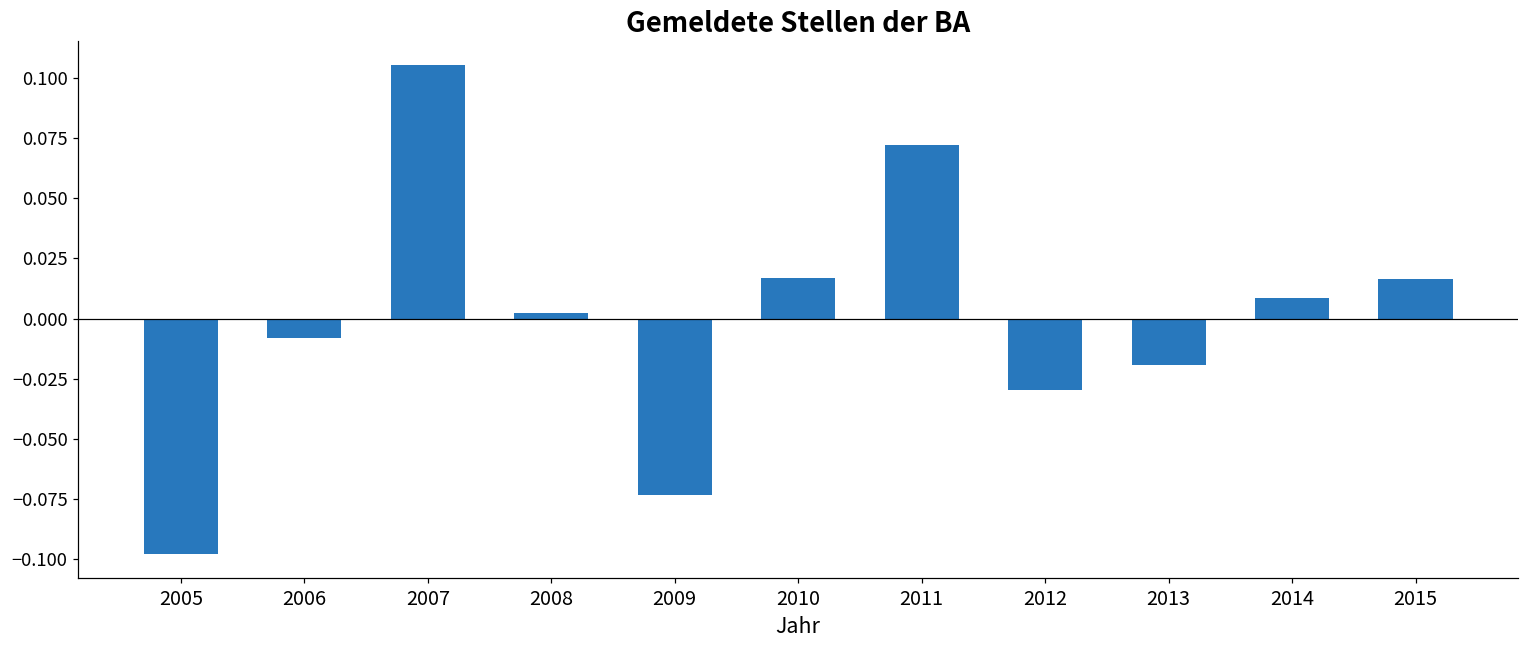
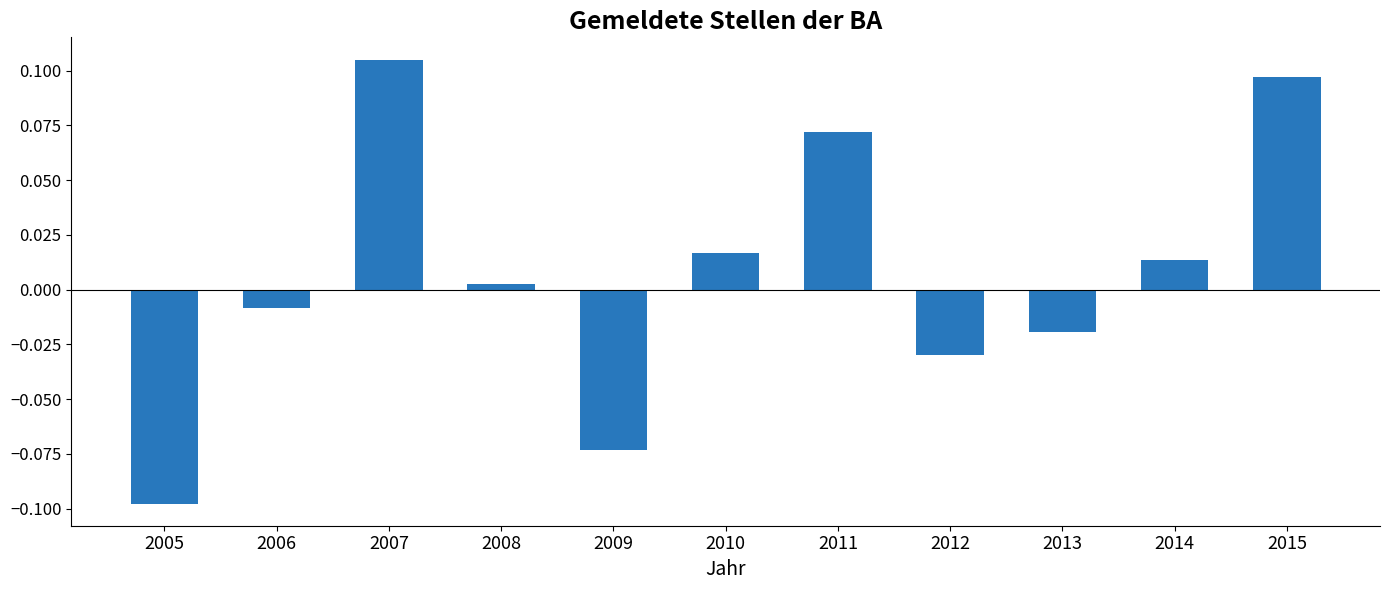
2014: 0.009 -> 0.014
2015: 0.016 -> 0.097
